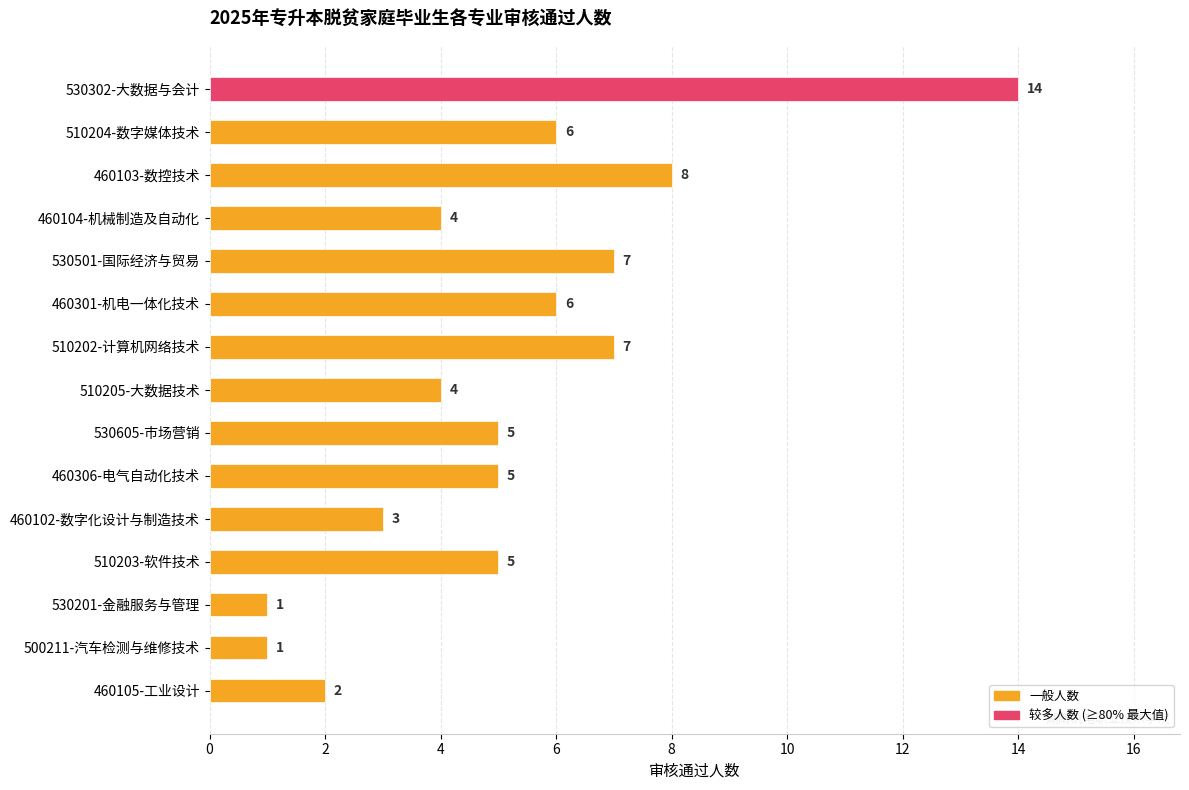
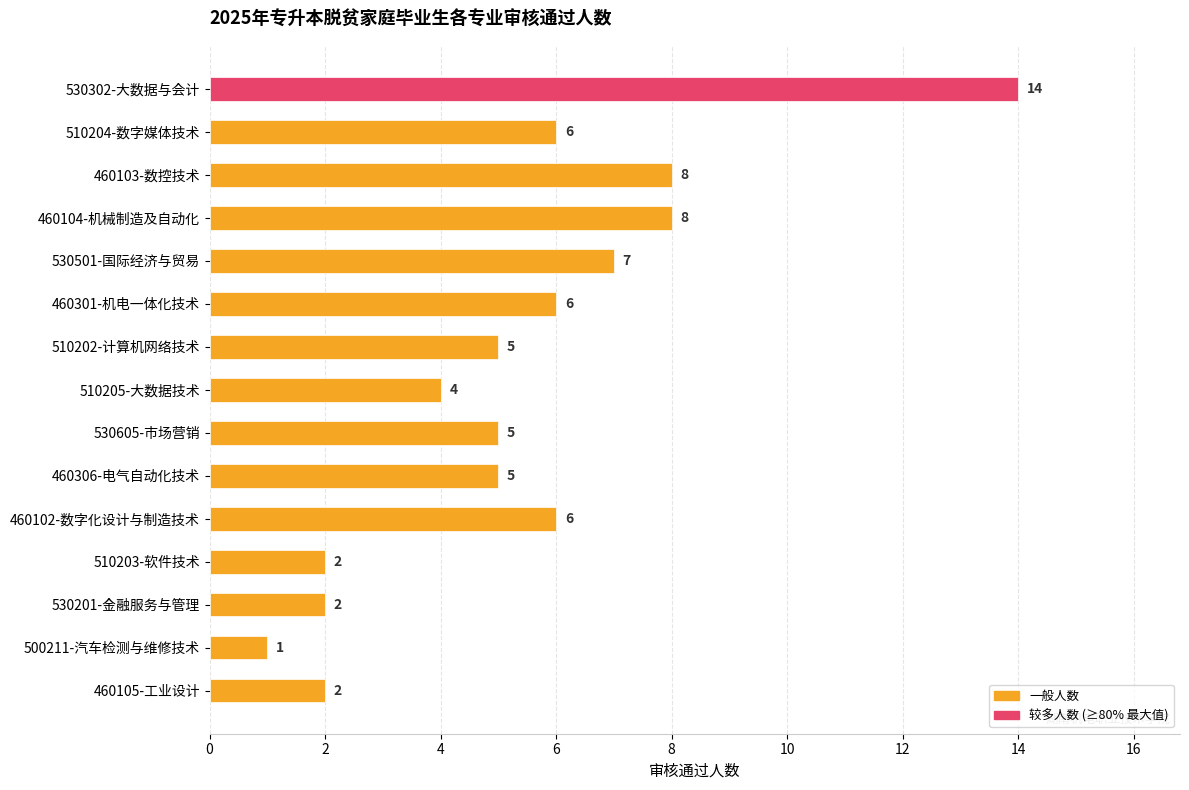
460104-机械制造及自动化: 4 -> 8
510202-计算机网络技术: 7 -> 5
460102-数字化设计与制造技术: 3 -> 6
510203-软件技术: 5 -> 2
530201-金融服务与管理: 1 -> 2
